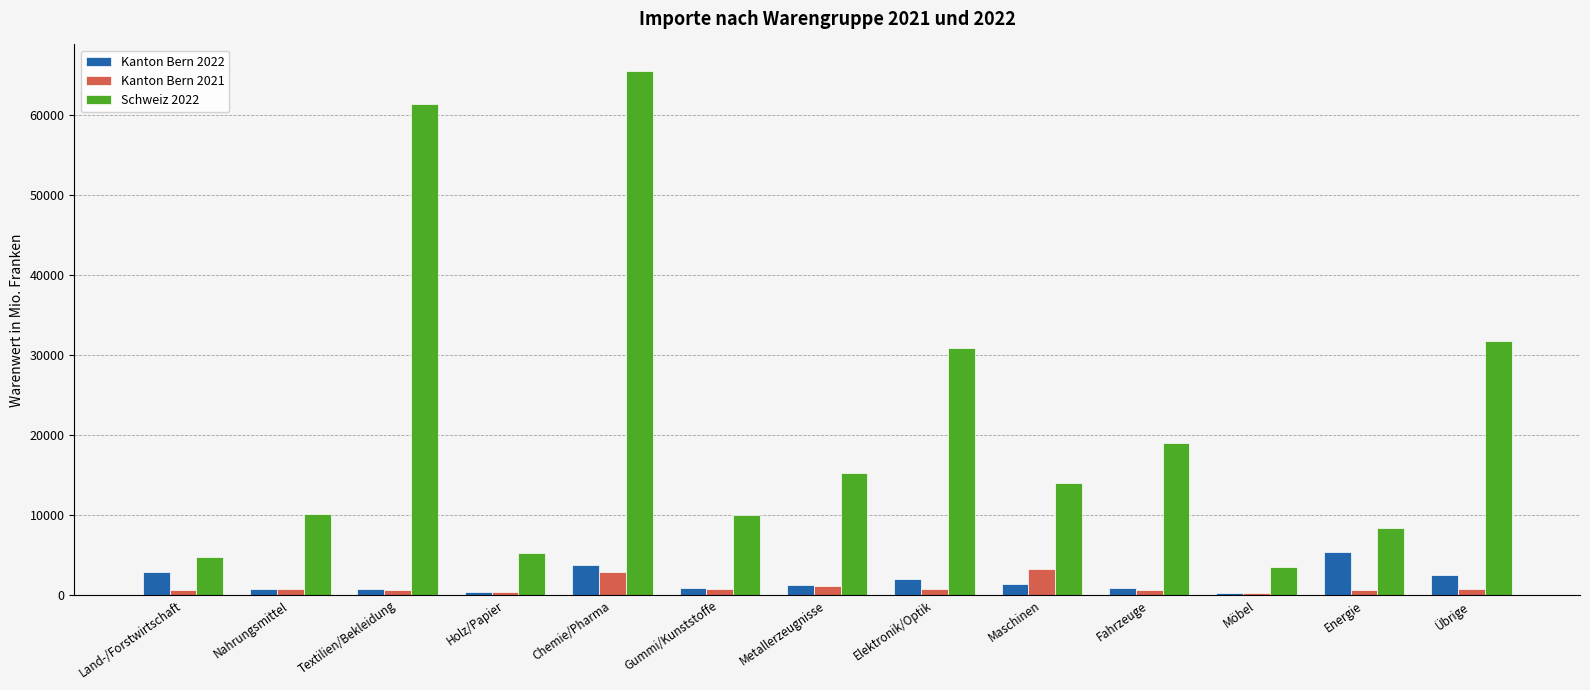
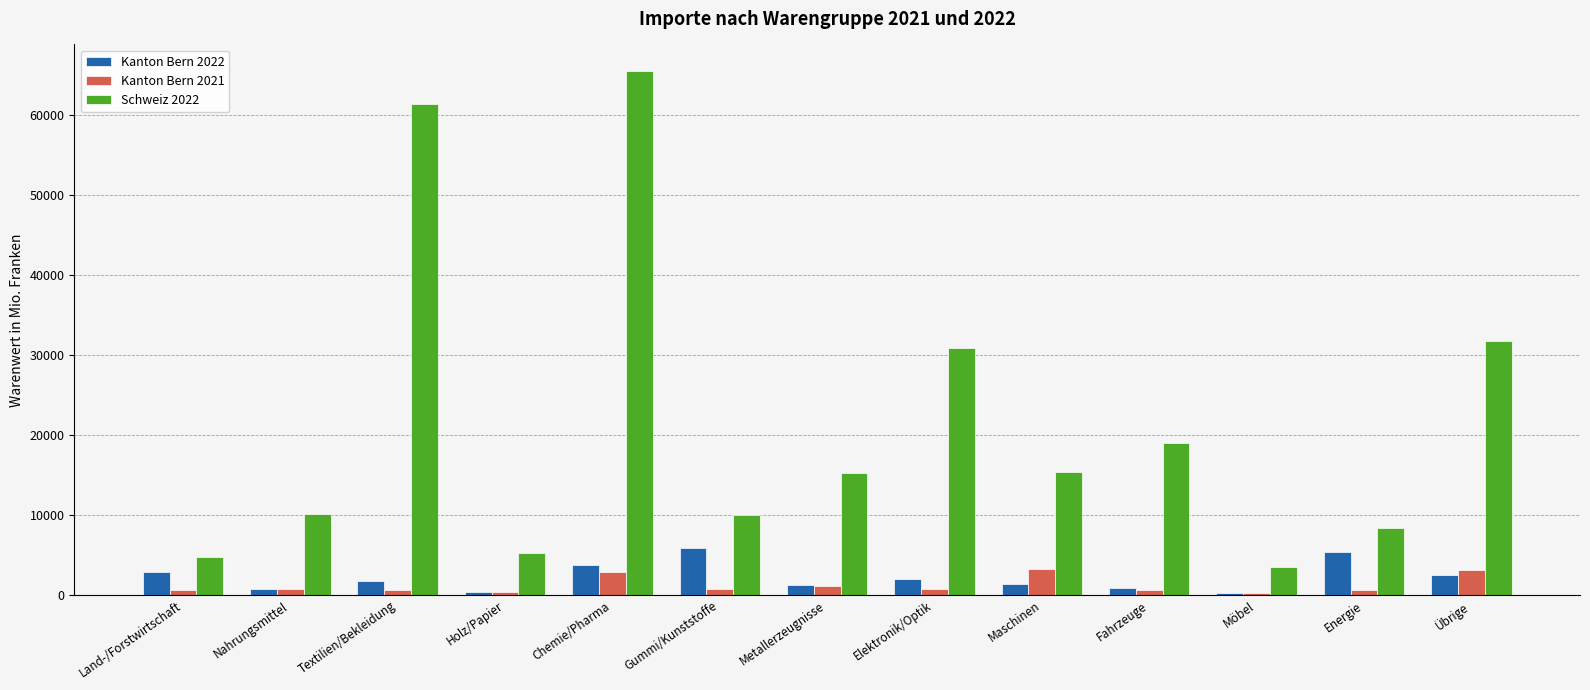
Kanton Bern 2022, Textilien/Bekleidung: 1000 -> 2000
Kanton Bern 2022, Gummi/Kunststoffe: 1000 -> 6000
Schweiz 2022, Maschinen: 14000 -> 15000
Kanton Bern 2021, Übrige: 1000 -> 3000
